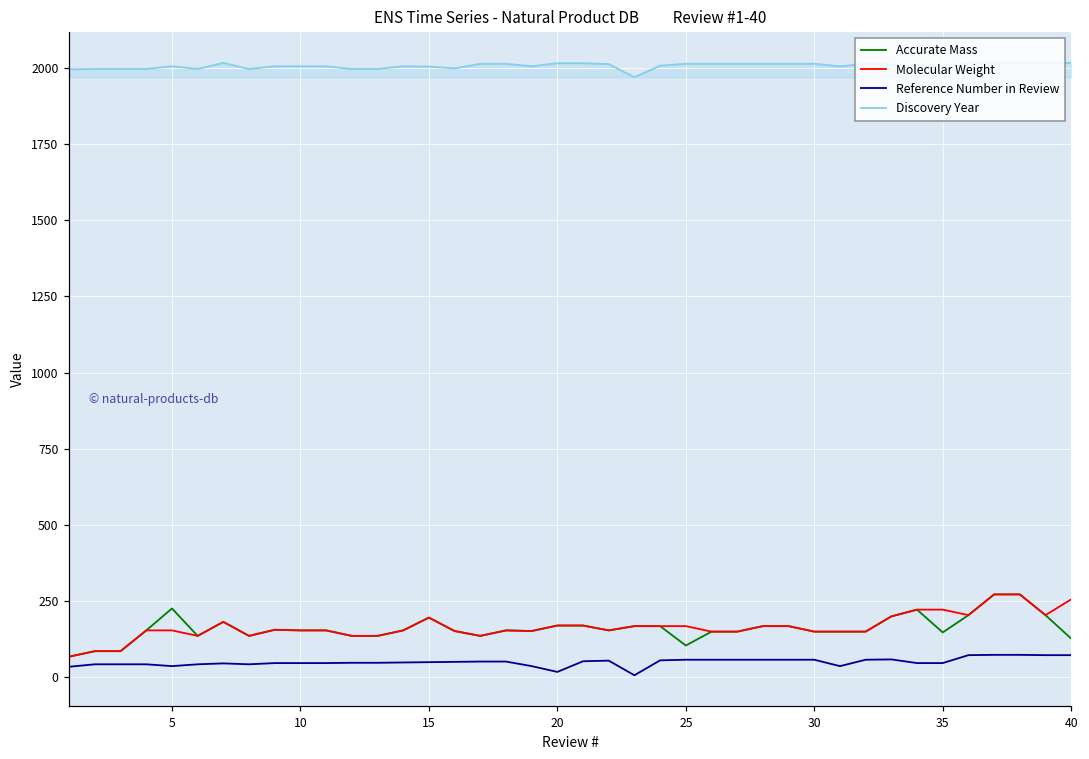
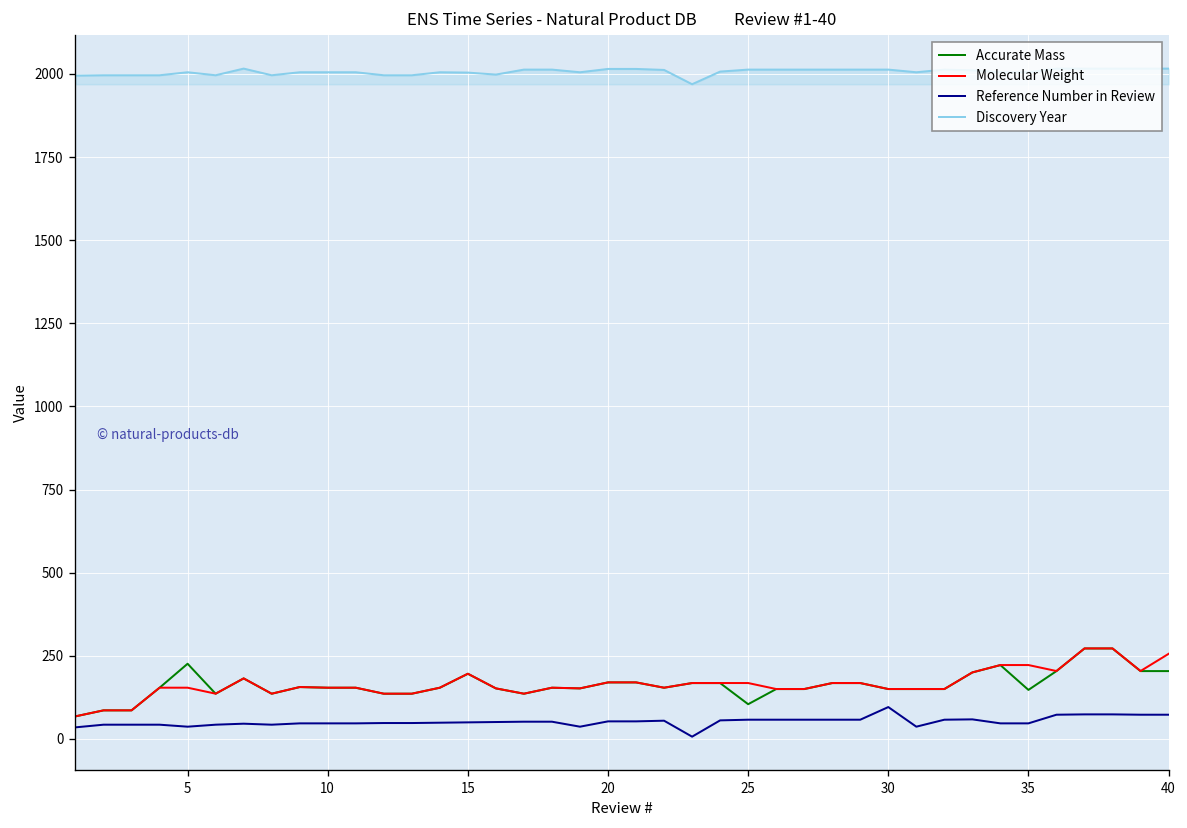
Reference Number in Review, 20: 20 -> 50
Reference Number in Review, 30: 60 -> 100
Accurate Mass, 40: 130 -> 200
